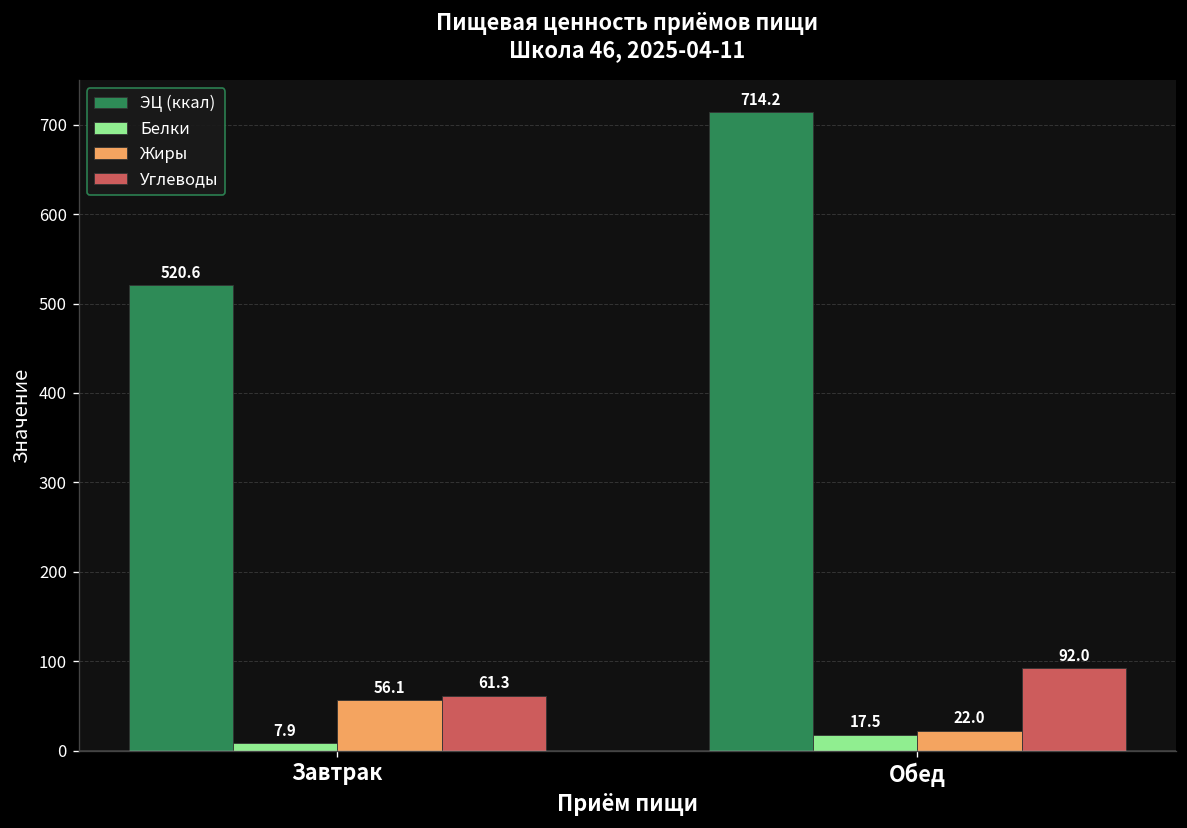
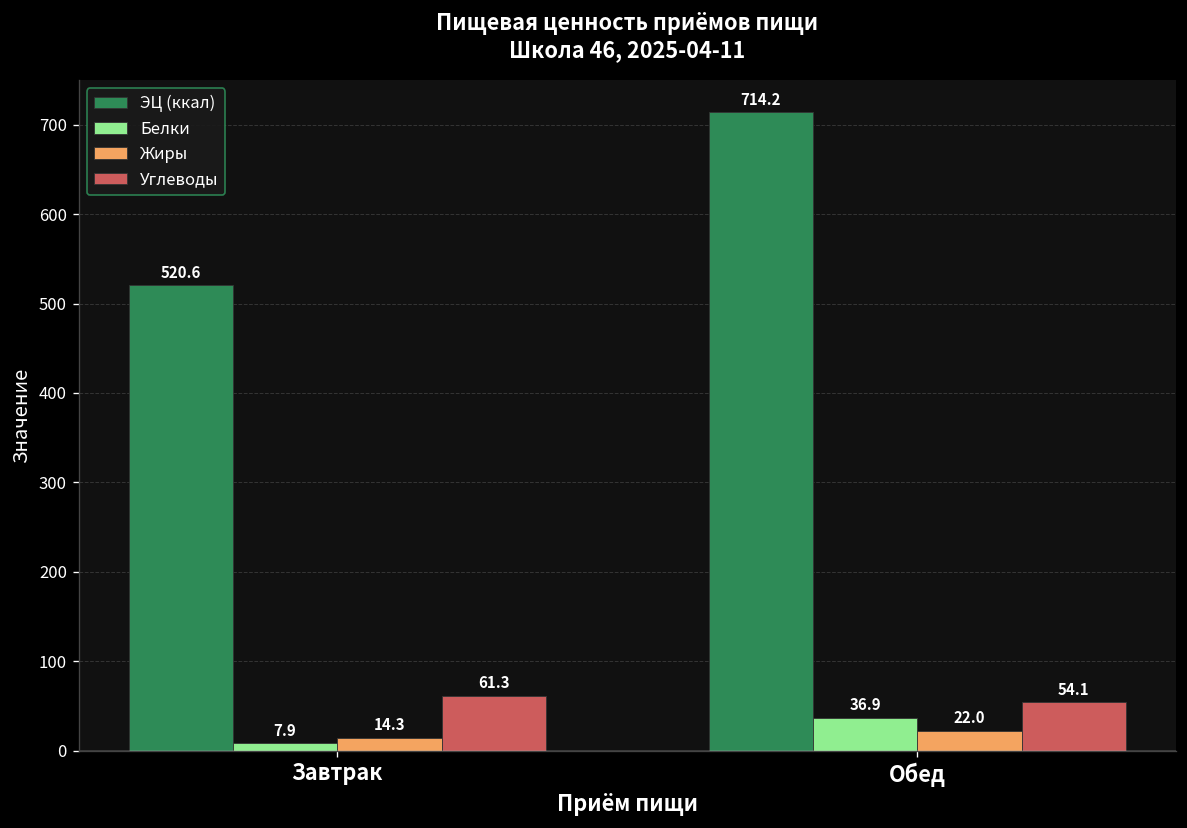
Жиры, Завтрак: 56.1 -> 14.3
Белки, Обед: 17.5 -> 36.9
Углеводы, Обед: 92.0 -> 54.1
